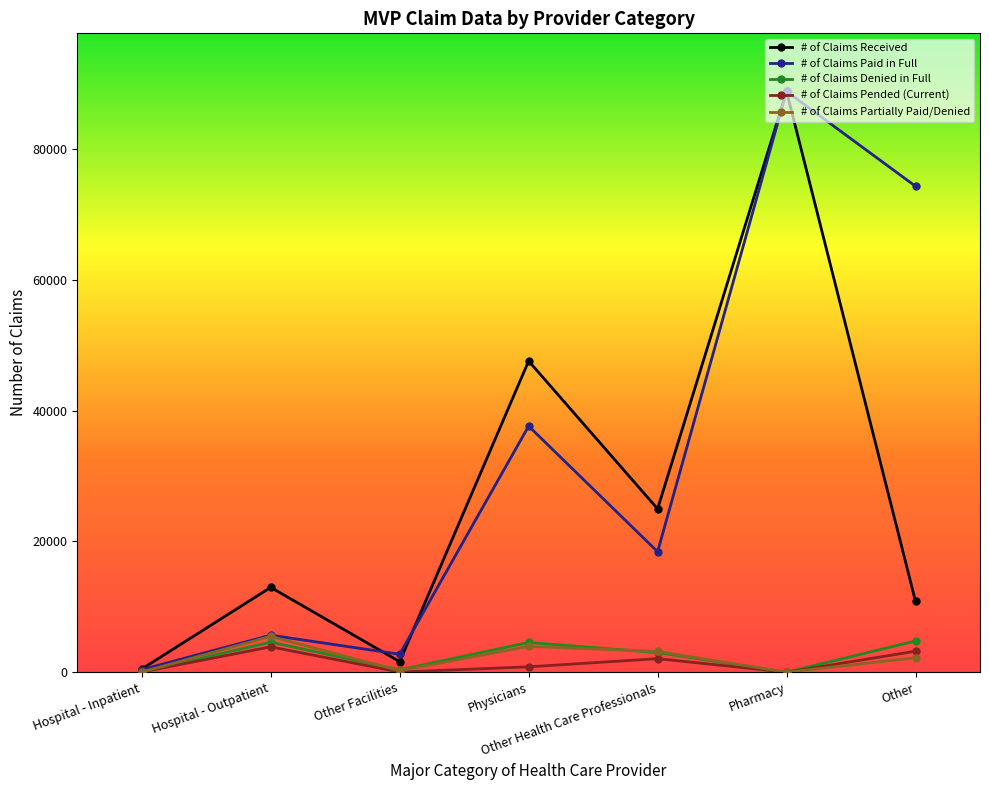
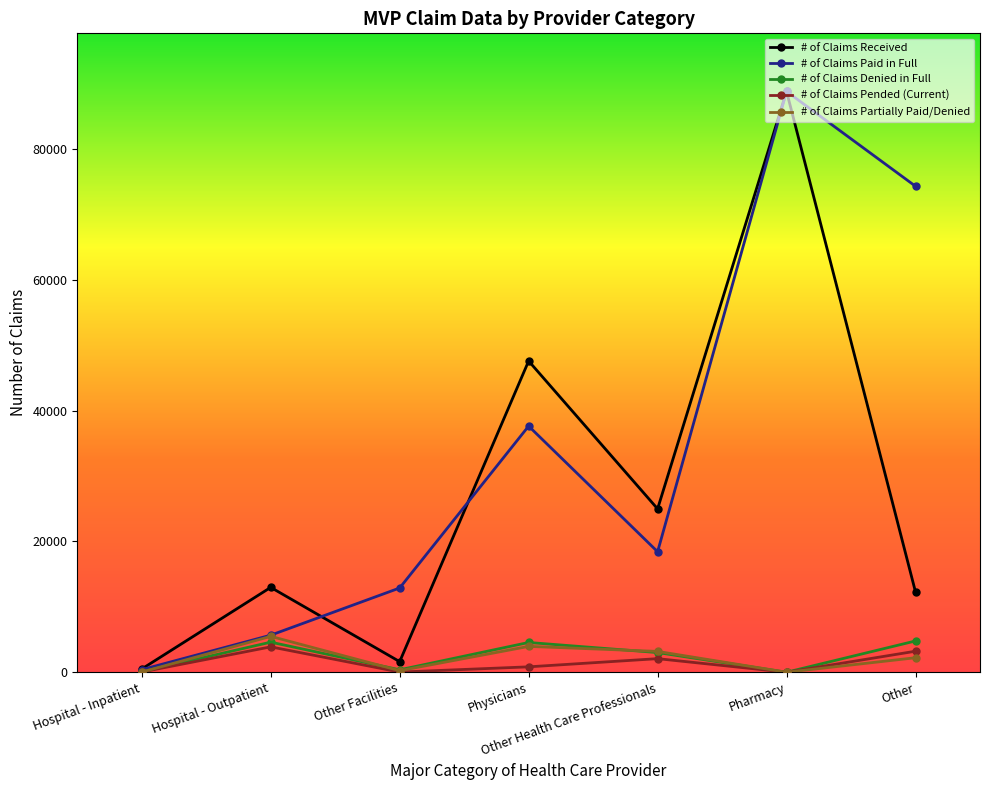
# of Claims Paid in Full, Other Facilities: 3000 -> 13000
# of Claims Received, Other: 11000 -> 12000
